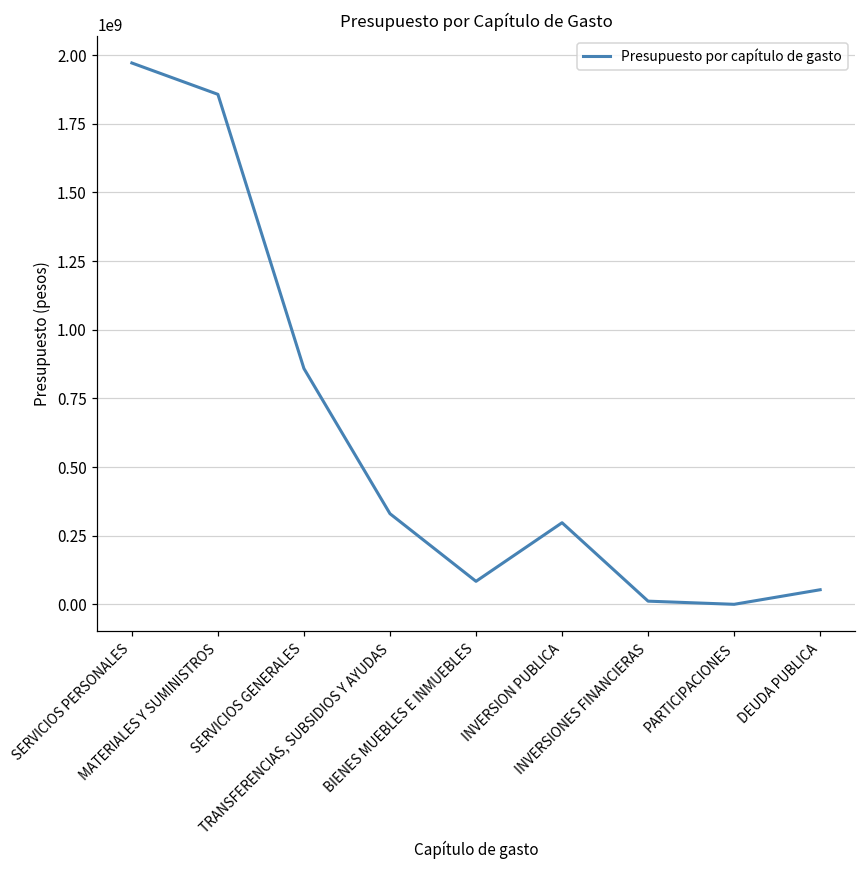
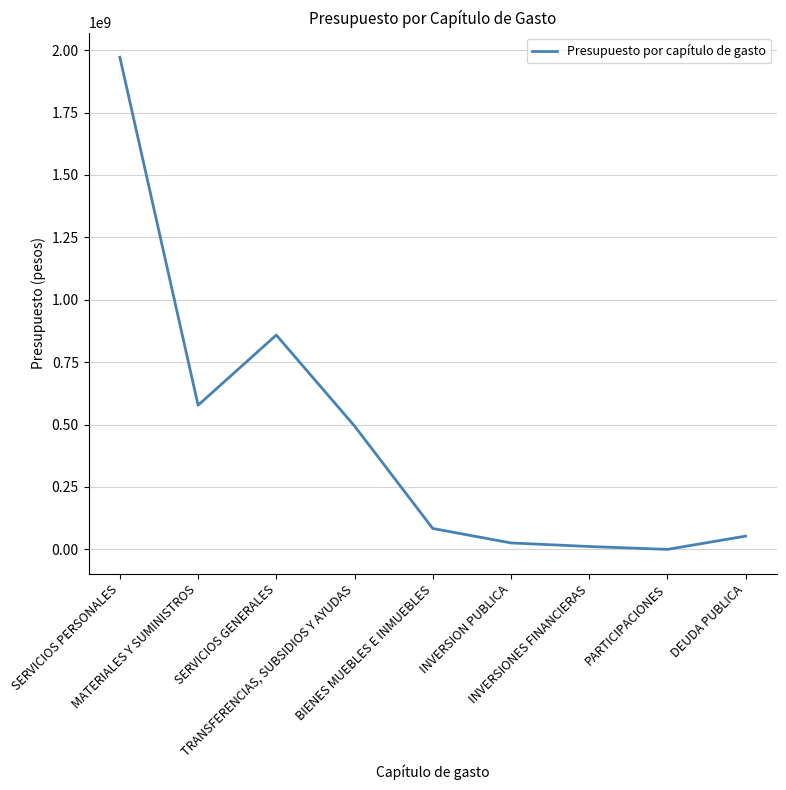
MATERIALES Y SUMINISTROS: 1860000000 -> 580000000
TRANSFERENCIAS, SUBSIDIOS Y AYUDAS: 330000000 -> 490000000
INVERSION PUBLICA: 300000000 -> 30000000
